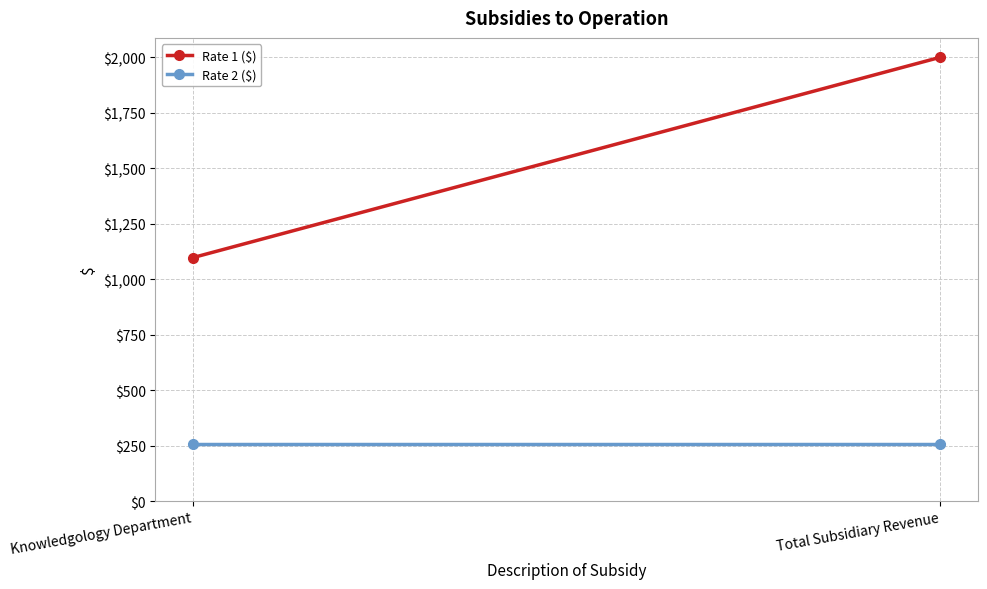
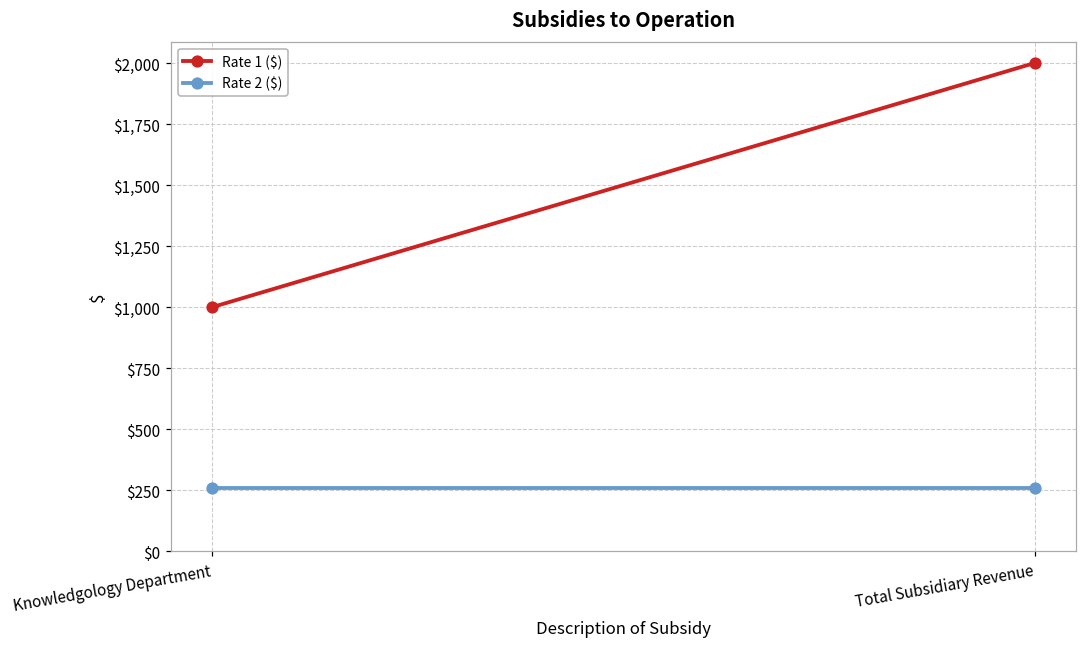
Rate 1 ($), Knowledgology Department: $1,100 -> $1,000
